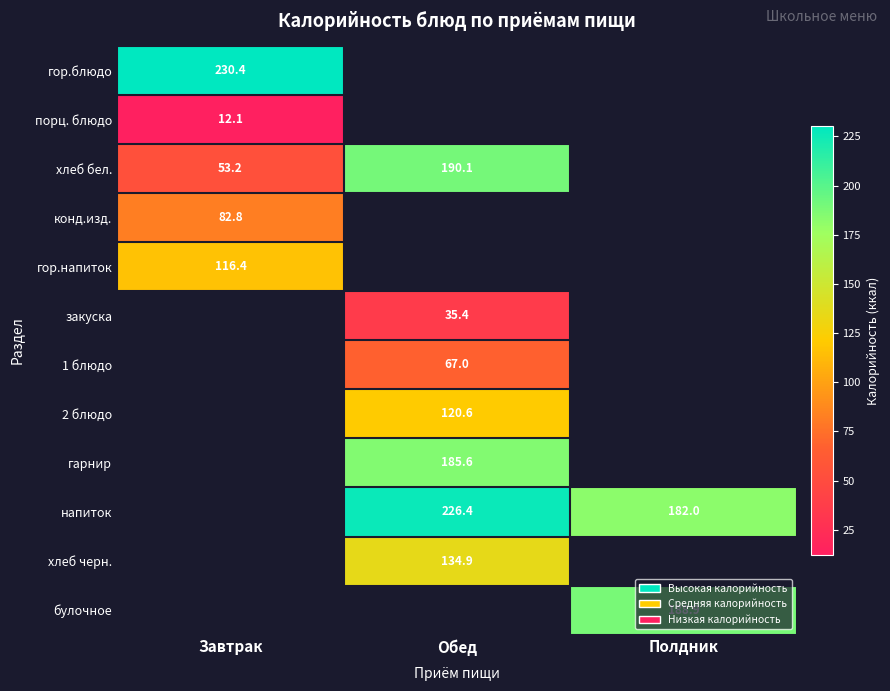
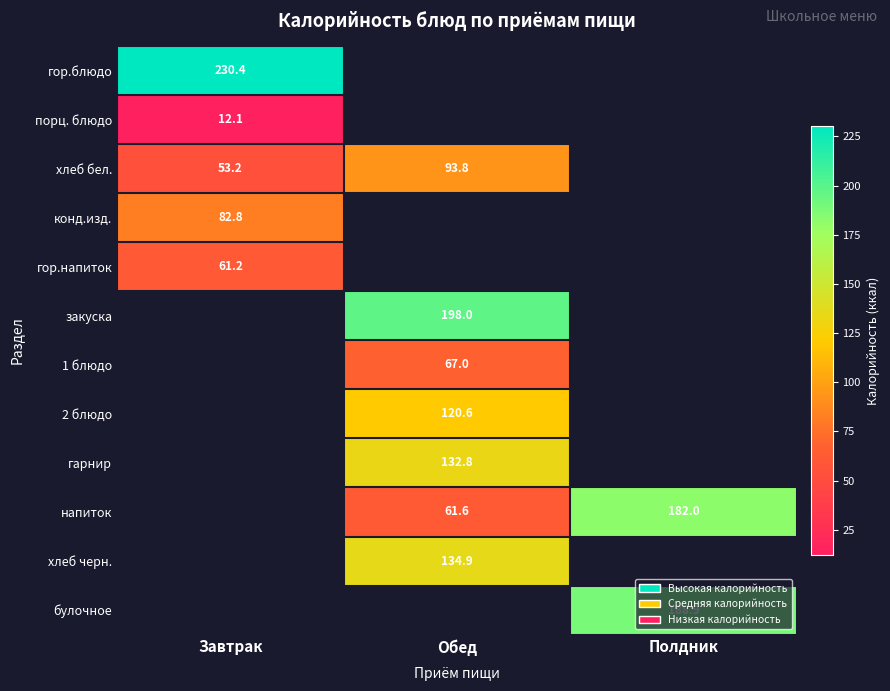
хлеб бел., Обед: 190.1 -> 93.8
гор.напиток, Завтрак: 116.4 -> 61.2
закуска, Обед: 35.4 -> 198.0
гарнир, Обед: 185.6 -> 132.8
напиток, Обед: 226.4 -> 61.6
